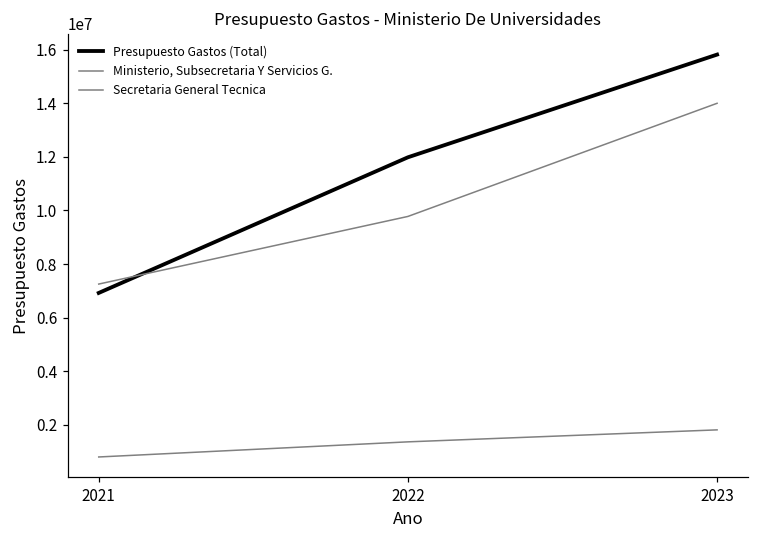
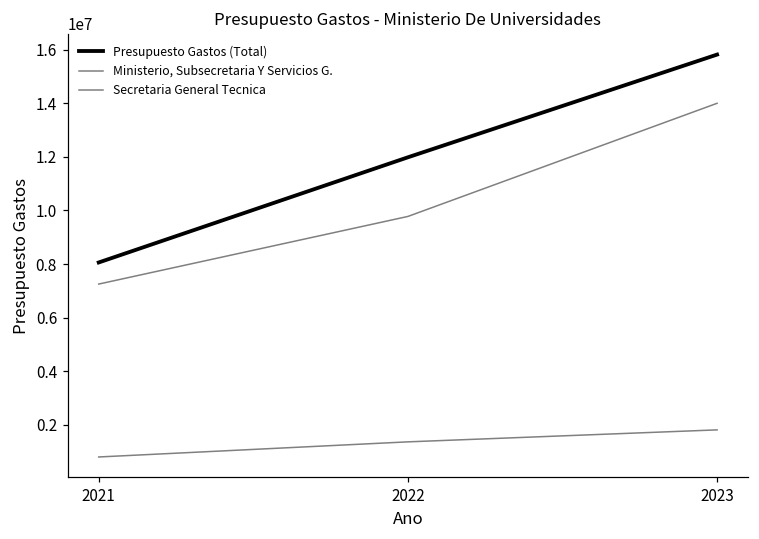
Presupuesto Gastos (Total), 2021: 6900000 -> 8100000
